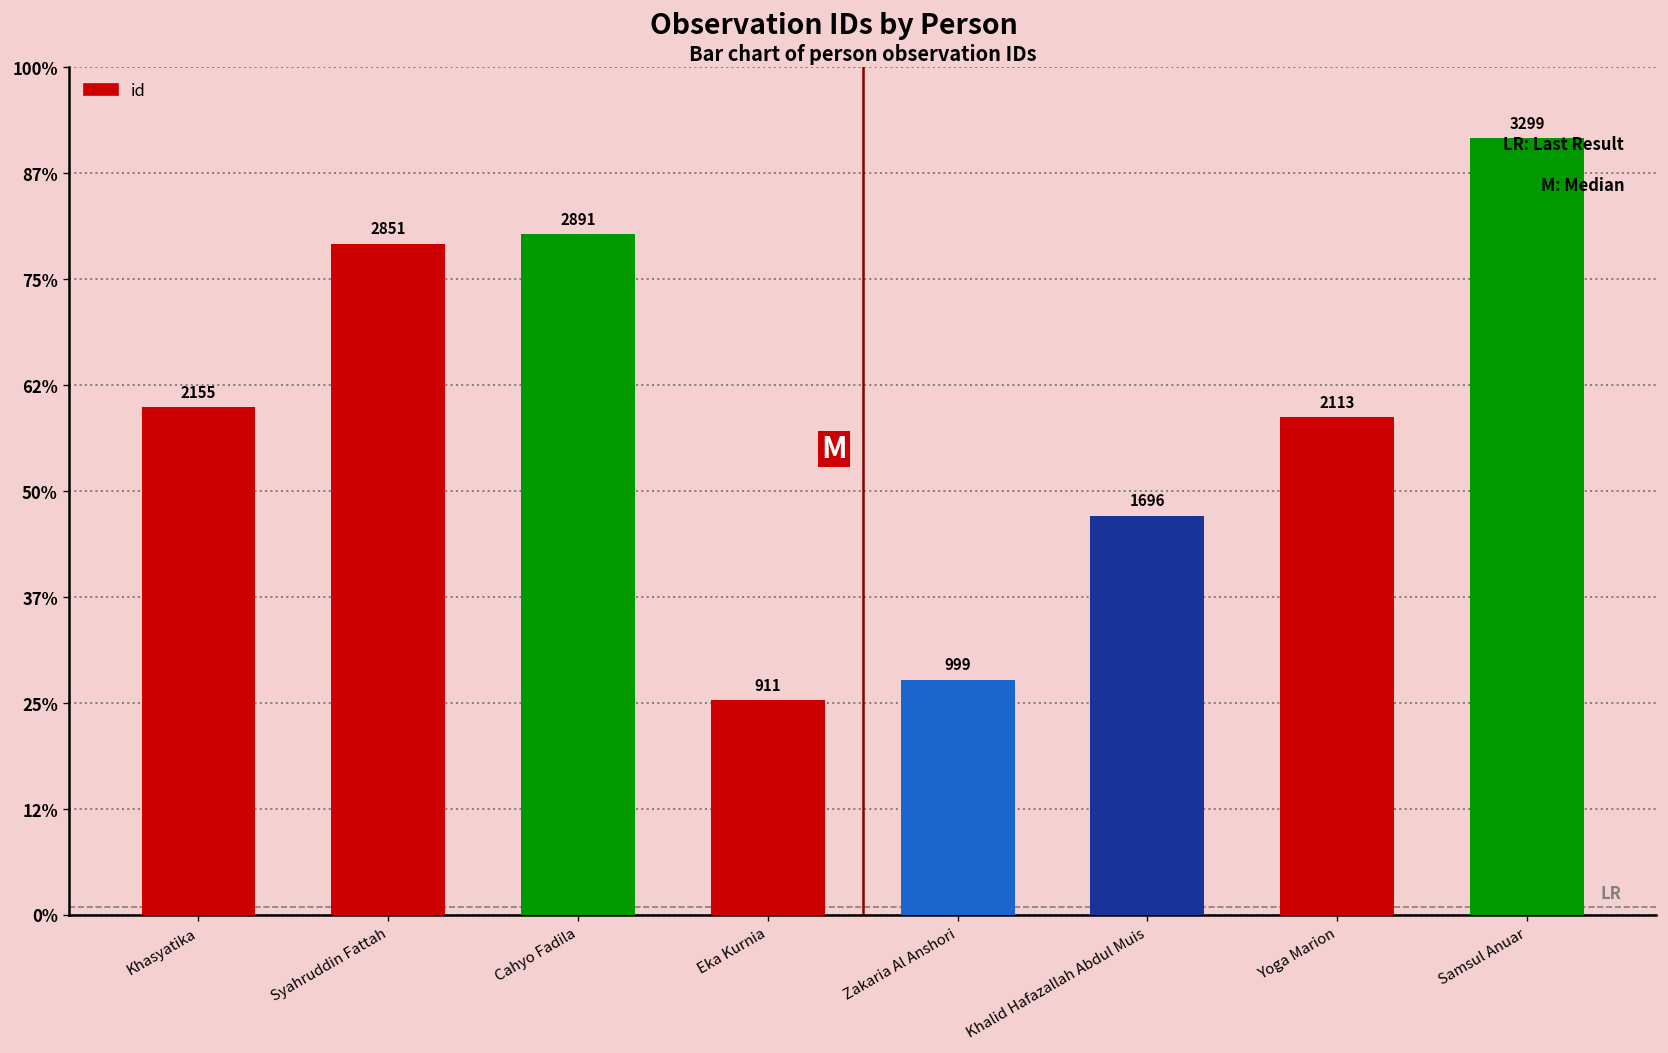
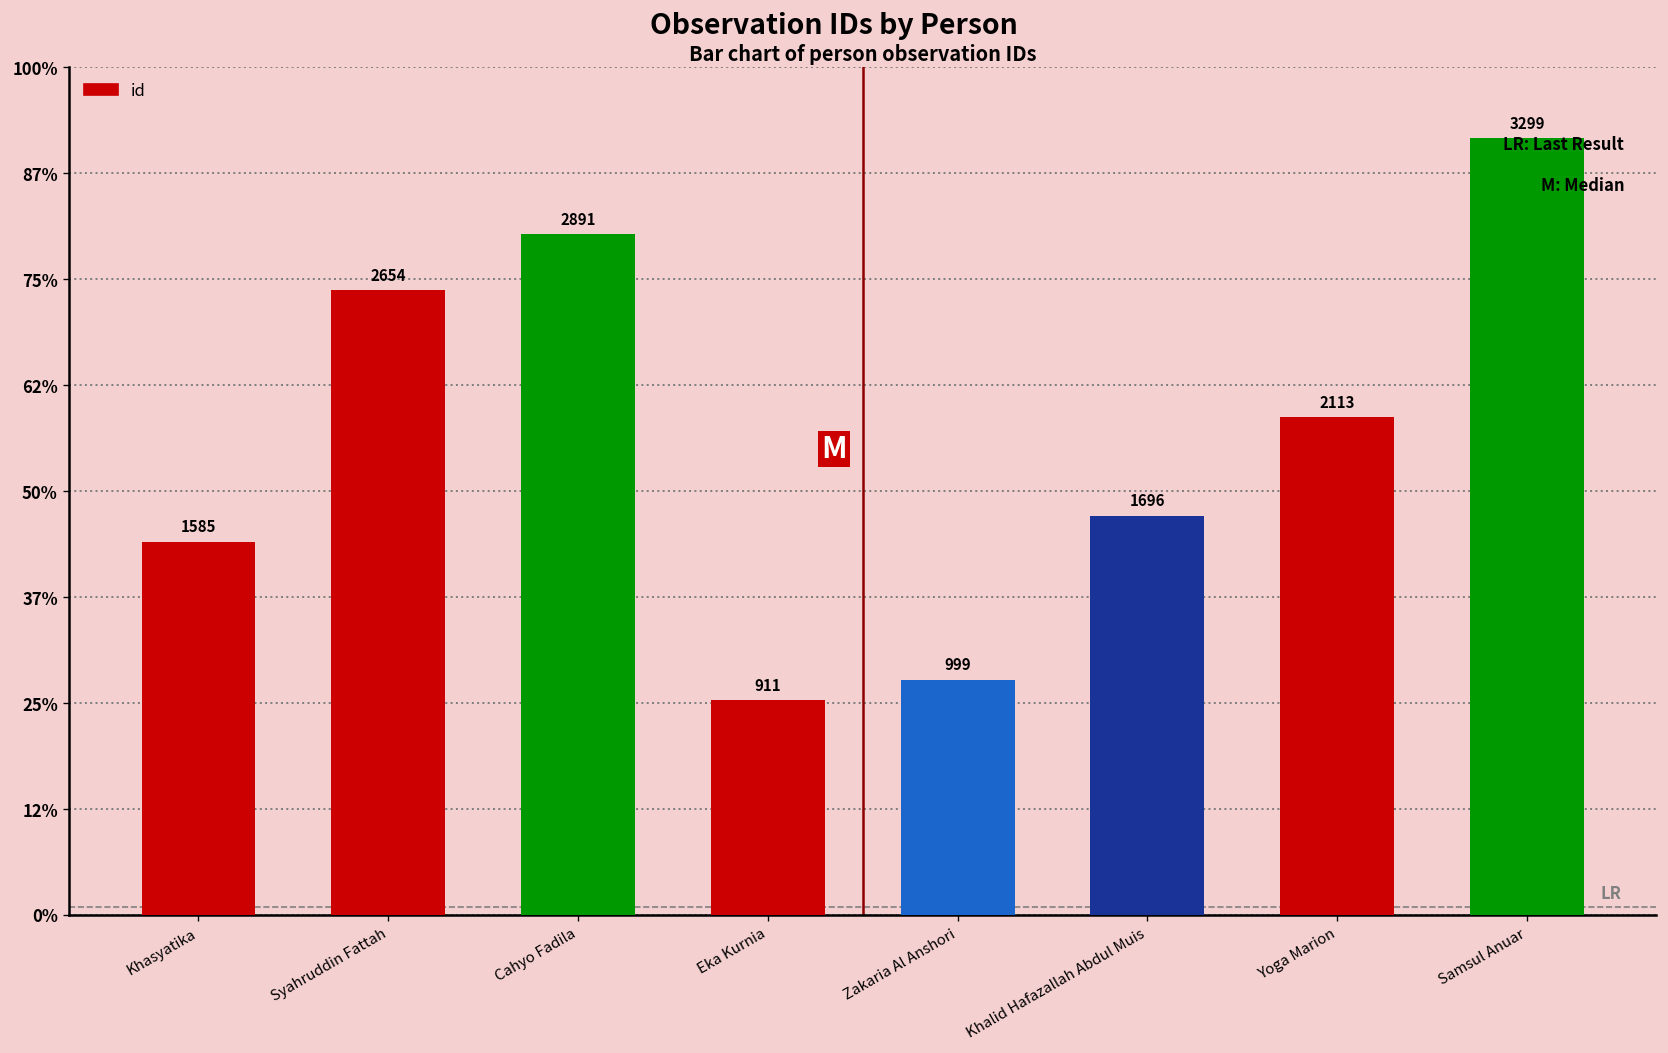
Khasyatika: 2155 -> 1585
Syahruddin Fattah: 2851 -> 2654
